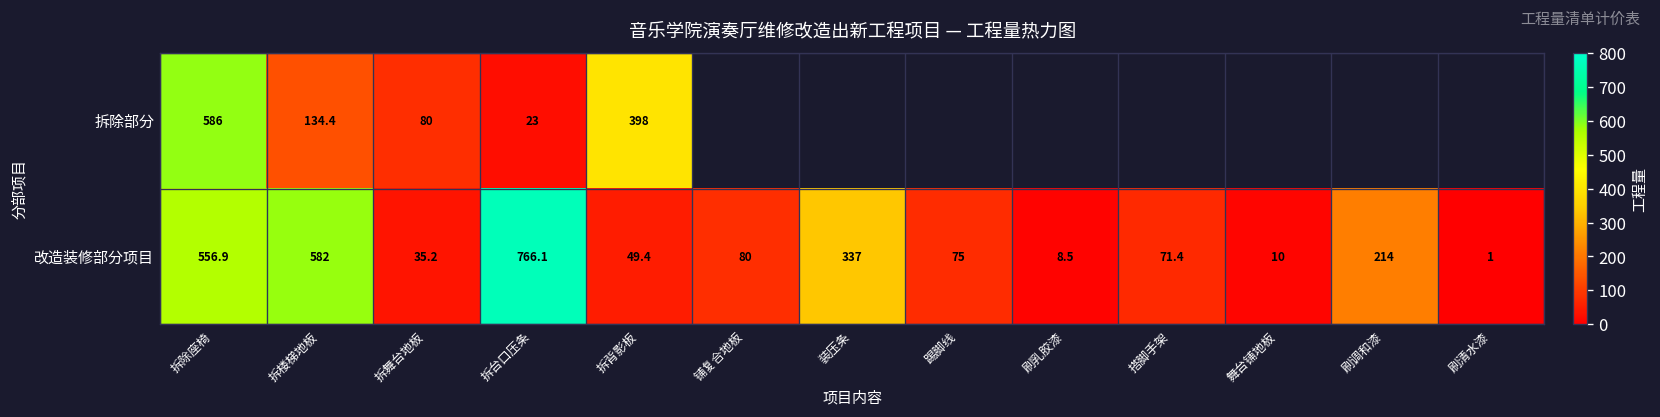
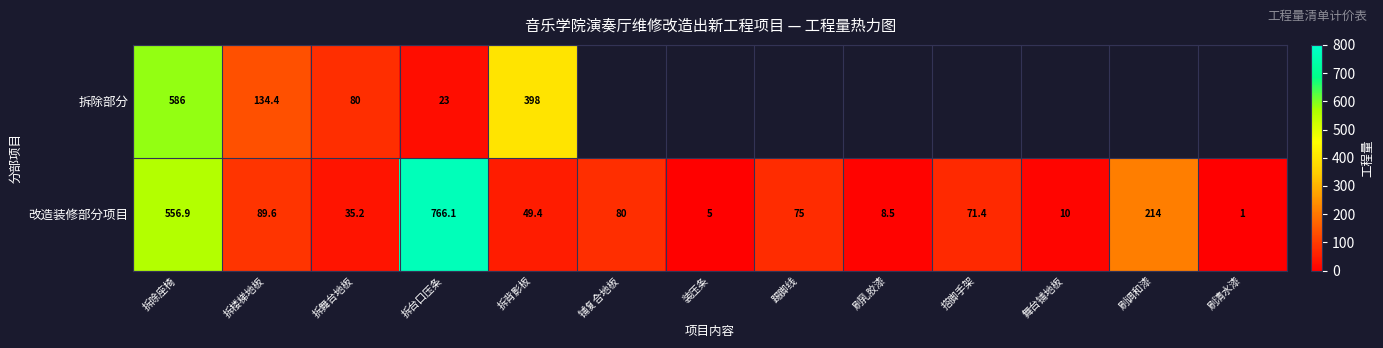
改造装修部分项目, 拆楼梯地板: 582 -> 89.6
改造装修部分项目, 装压条: 337 -> 5
